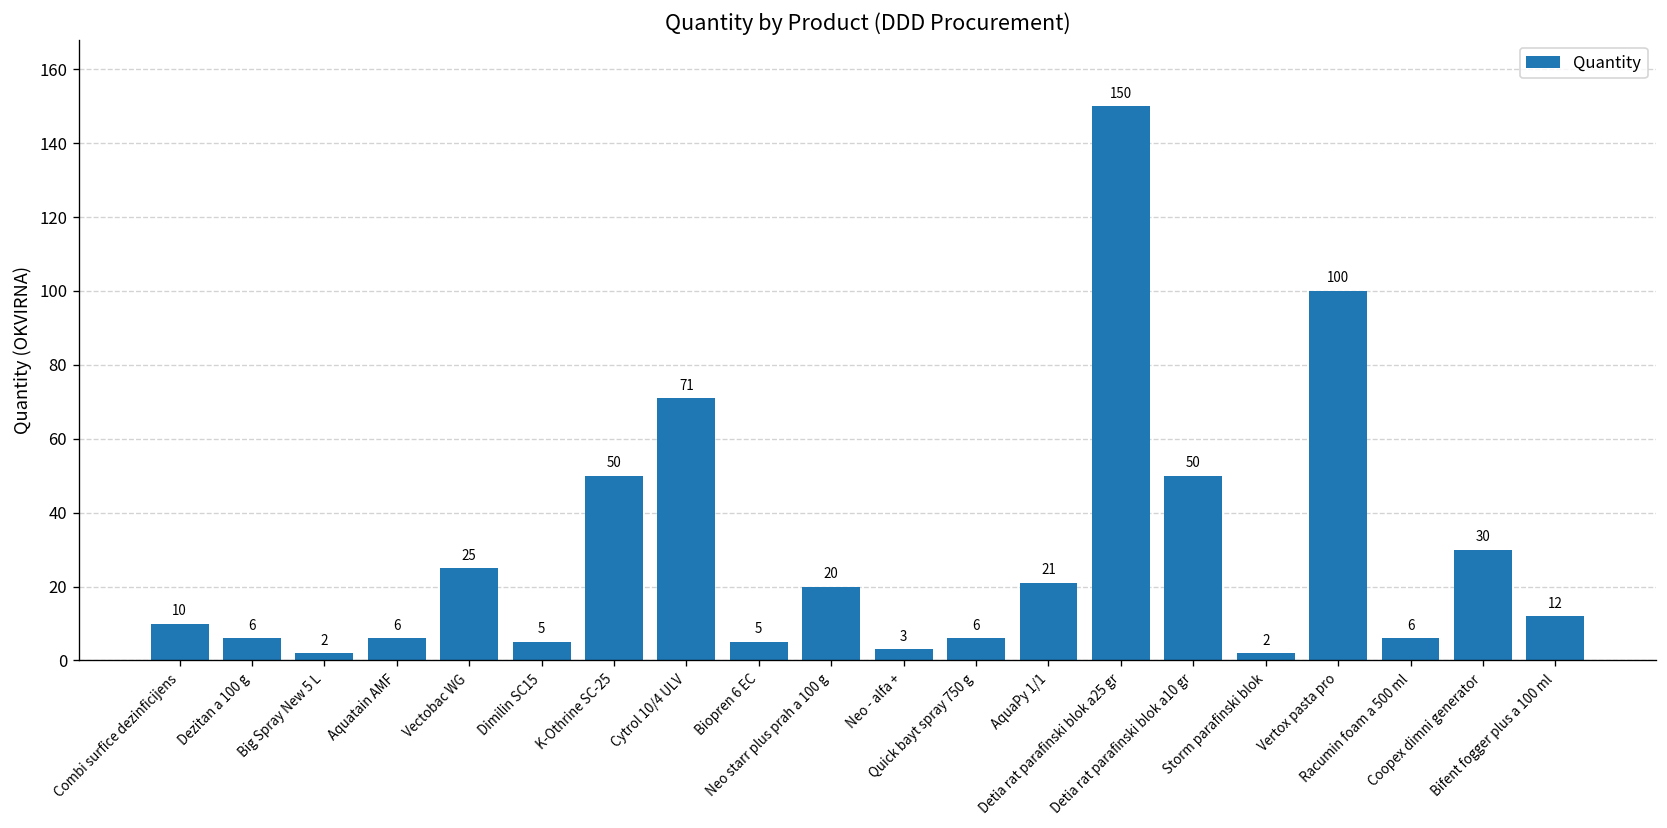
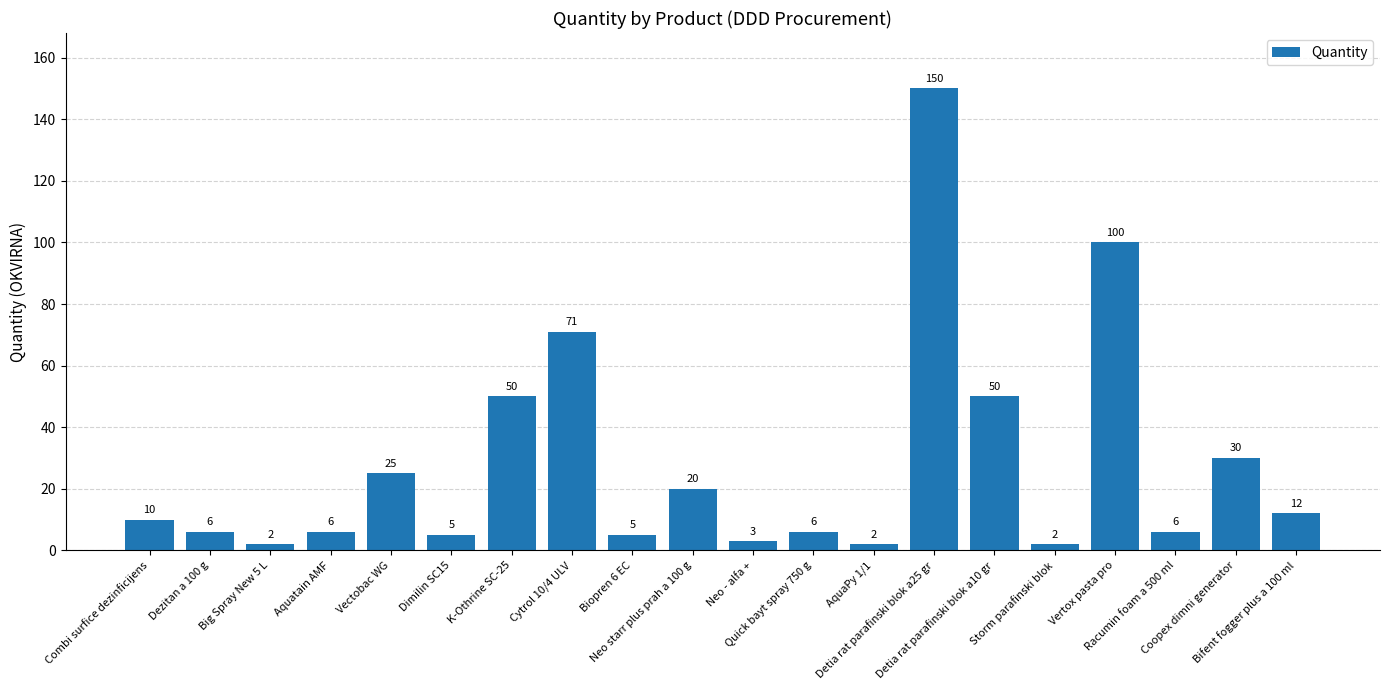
AquaPy 1/1: 21 -> 2
